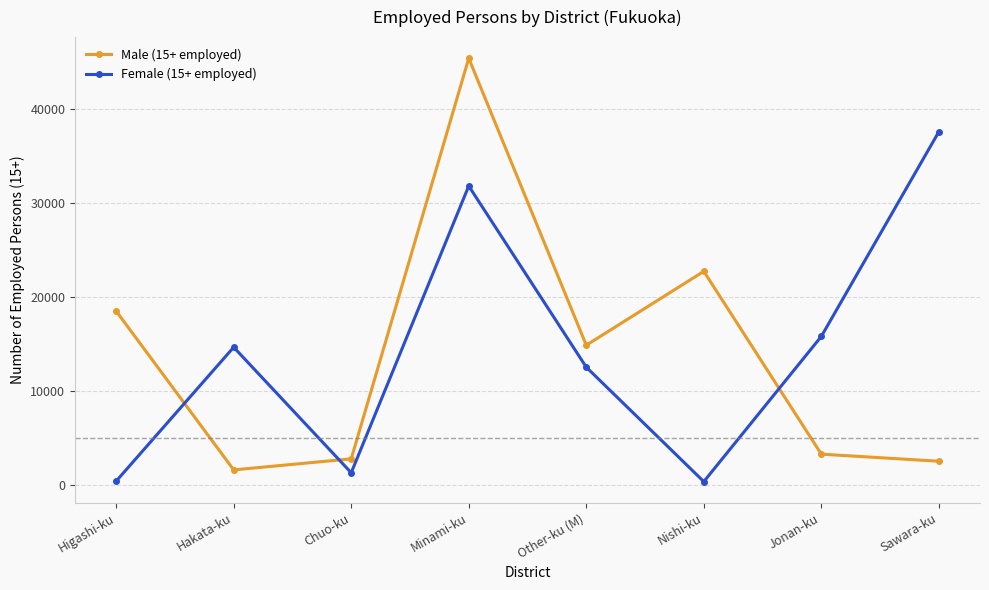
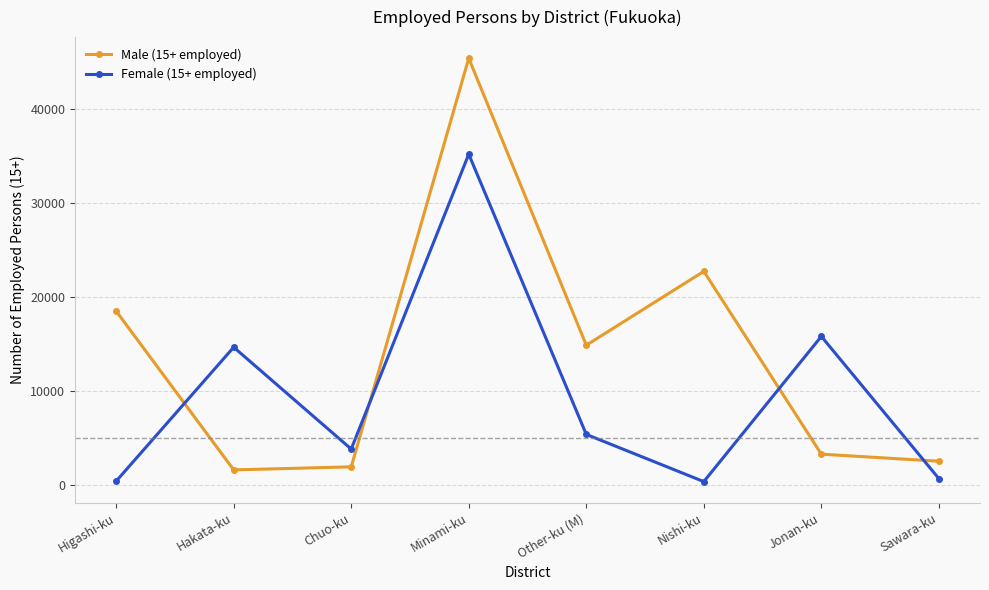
Male (15+ employed), Chuo-ku: 3000 -> 2000
Female (15+ employed), Chuo-ku: 1000 -> 4000
Female (15+ employed), Minami-ku: 32000 -> 35000
Female (15+ employed), Other-ku (M): 13000 -> 5000
Female (15+ employed), Sawara-ku: 38000 -> 1000
